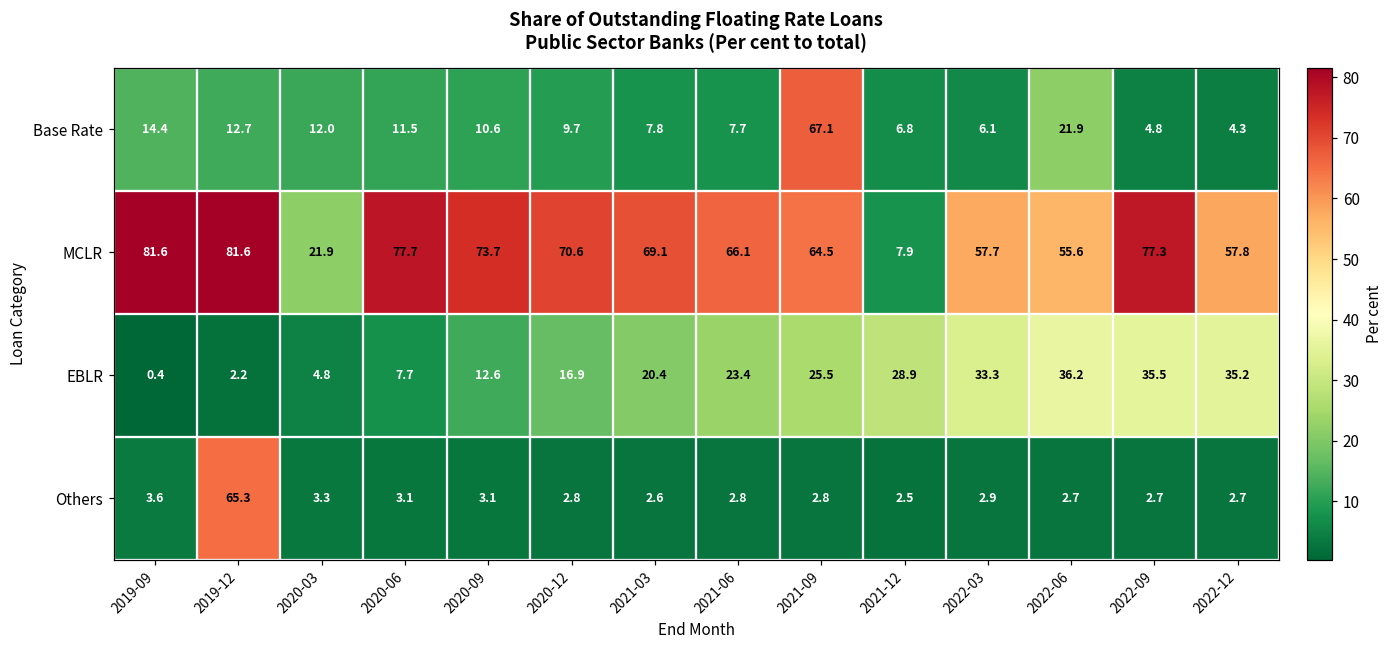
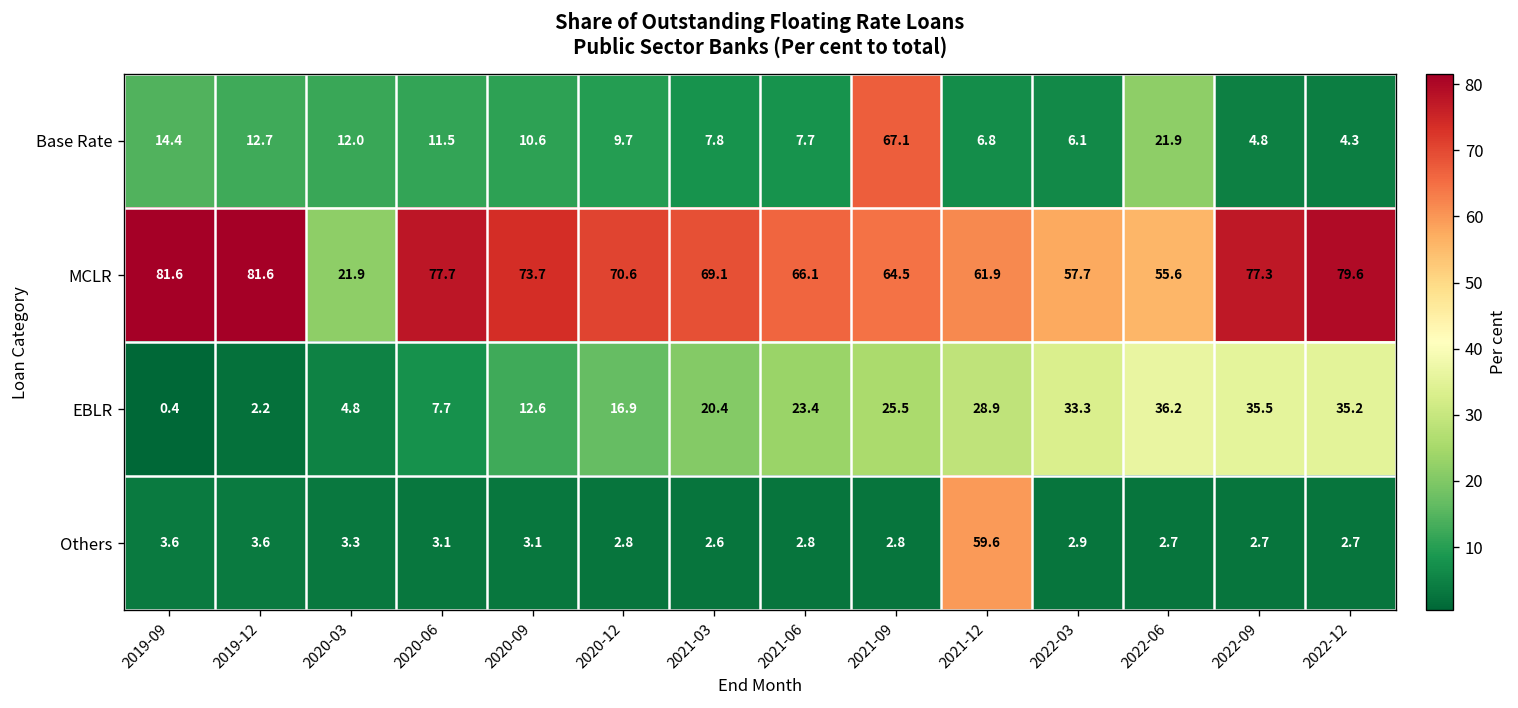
MCLR, 2021-12: 7.9 -> 61.9
MCLR, 2022-12: 57.8 -> 79.6
Others, 2019-12: 65.3 -> 3.6
Others, 2021-12: 2.5 -> 59.6
